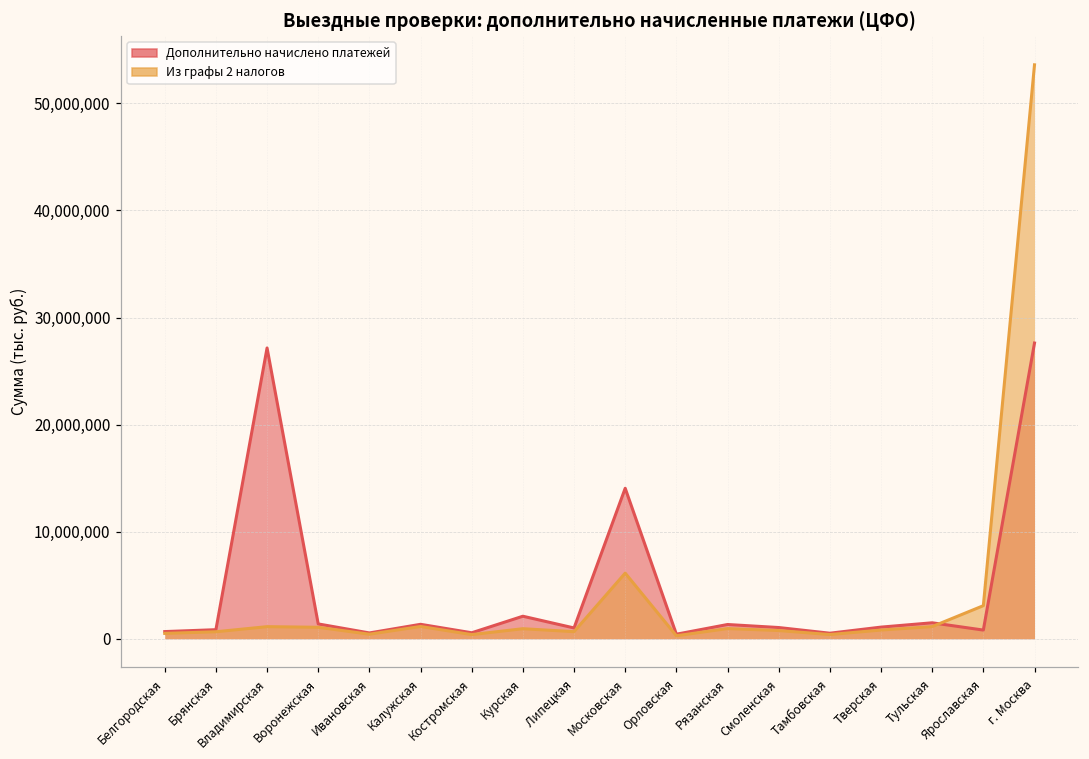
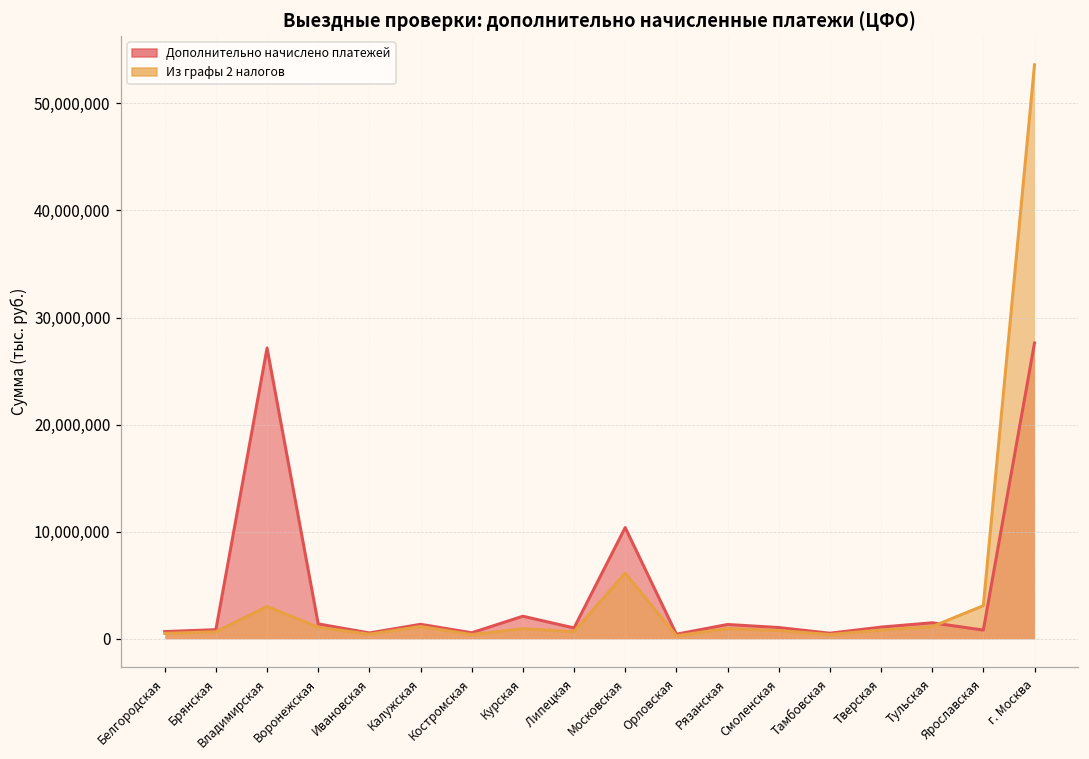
Из графы 2 налогов, Владимирская: 1,000,000 -> 3,000,000
Дополнительно начислено платежей, Московская: 14,000,000 -> 10,000,000
